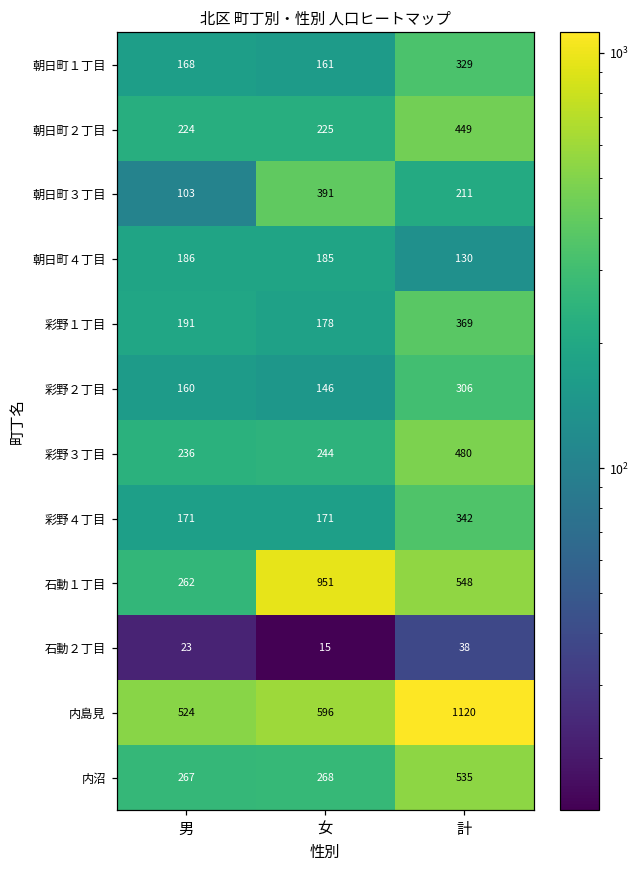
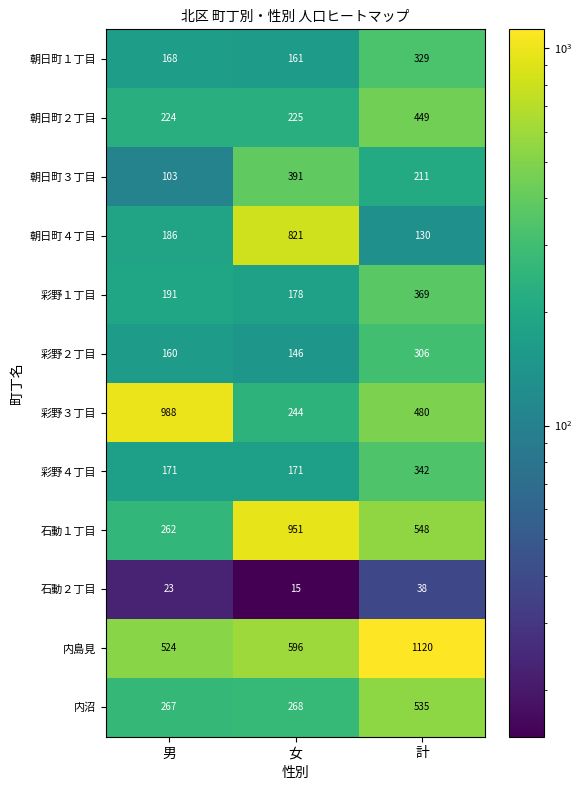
朝日町４丁目, 女: 185 -> 821
彩野３丁目, 男: 236 -> 988
